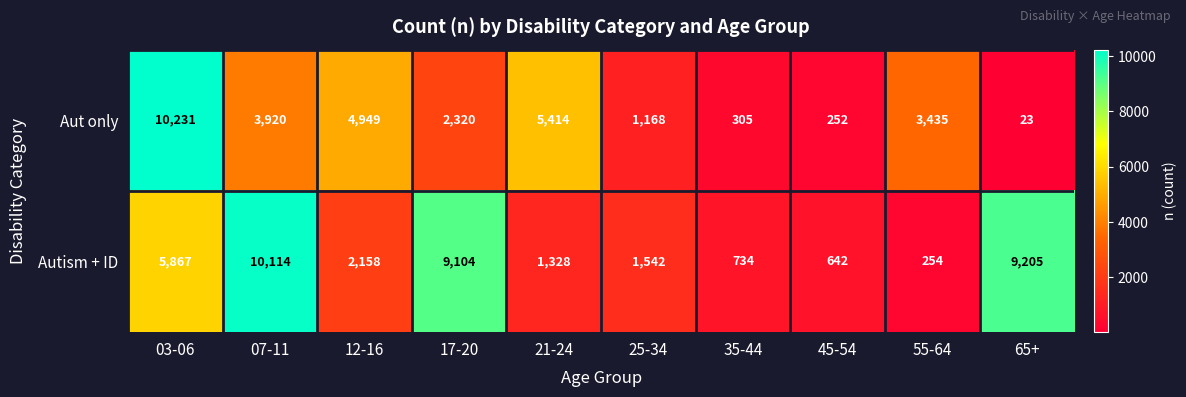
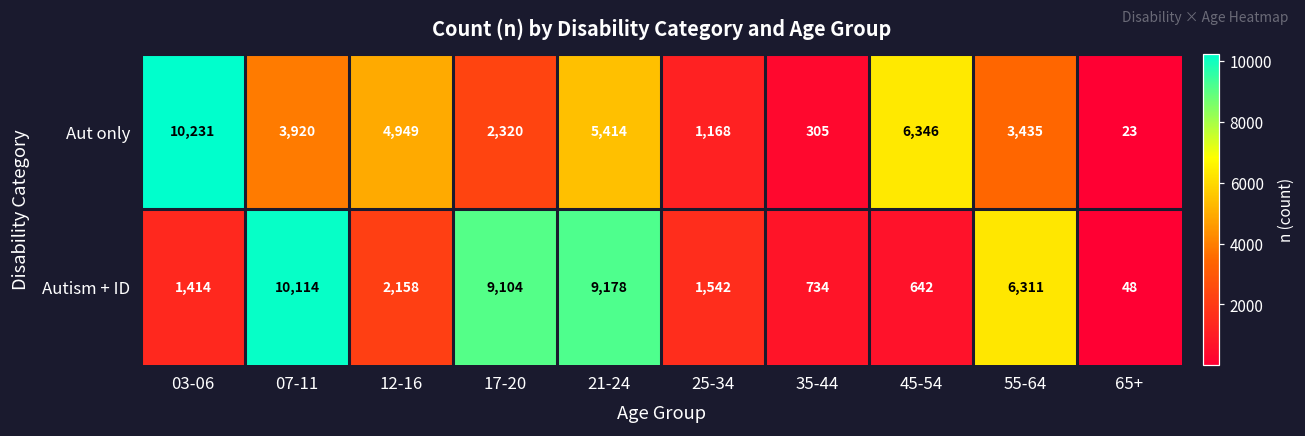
Aut only, 45-54: 252 -> 6,346
Autism + ID, 03-06: 5,867 -> 1,414
Autism + ID, 21-24: 1,328 -> 9,178
Autism + ID, 55-64: 254 -> 6,311
Autism + ID, 65+: 9,205 -> 48
